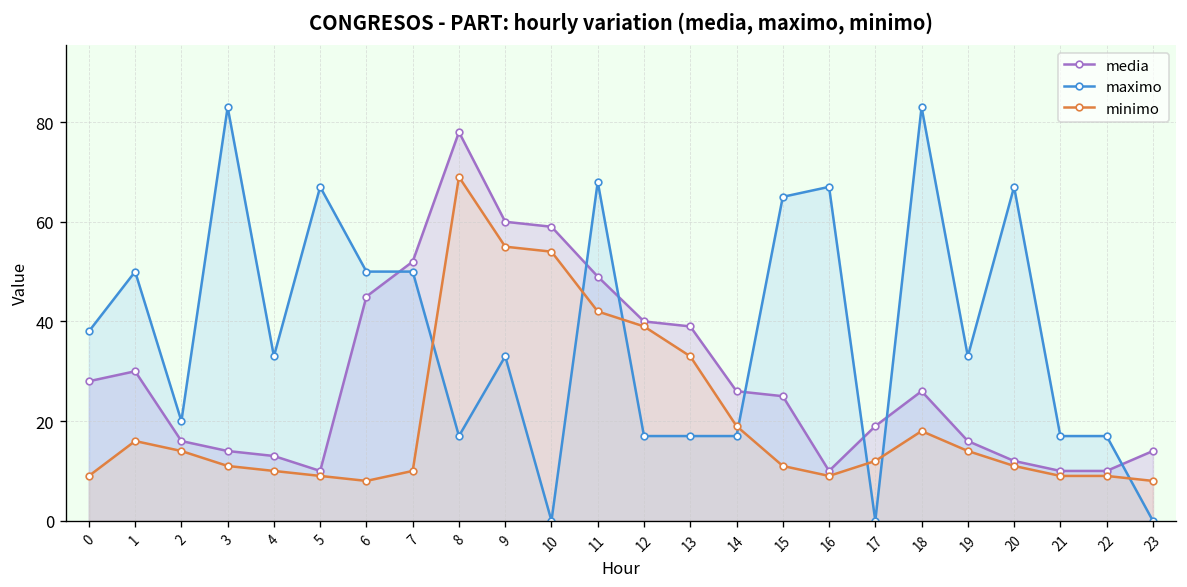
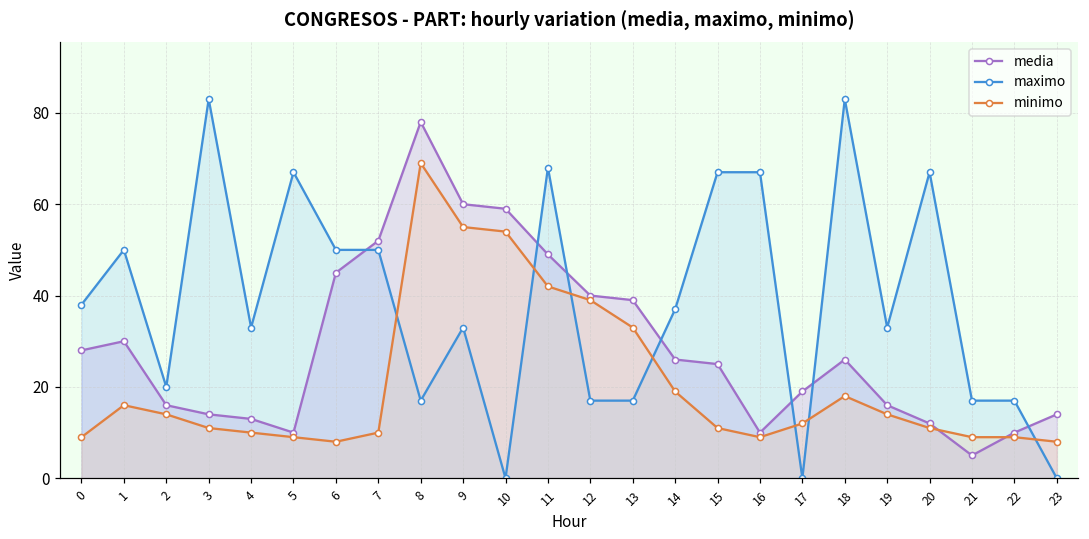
maximo, 14: 17 -> 37
maximo, 15: 65 -> 67
media, 21: 10 -> 5
